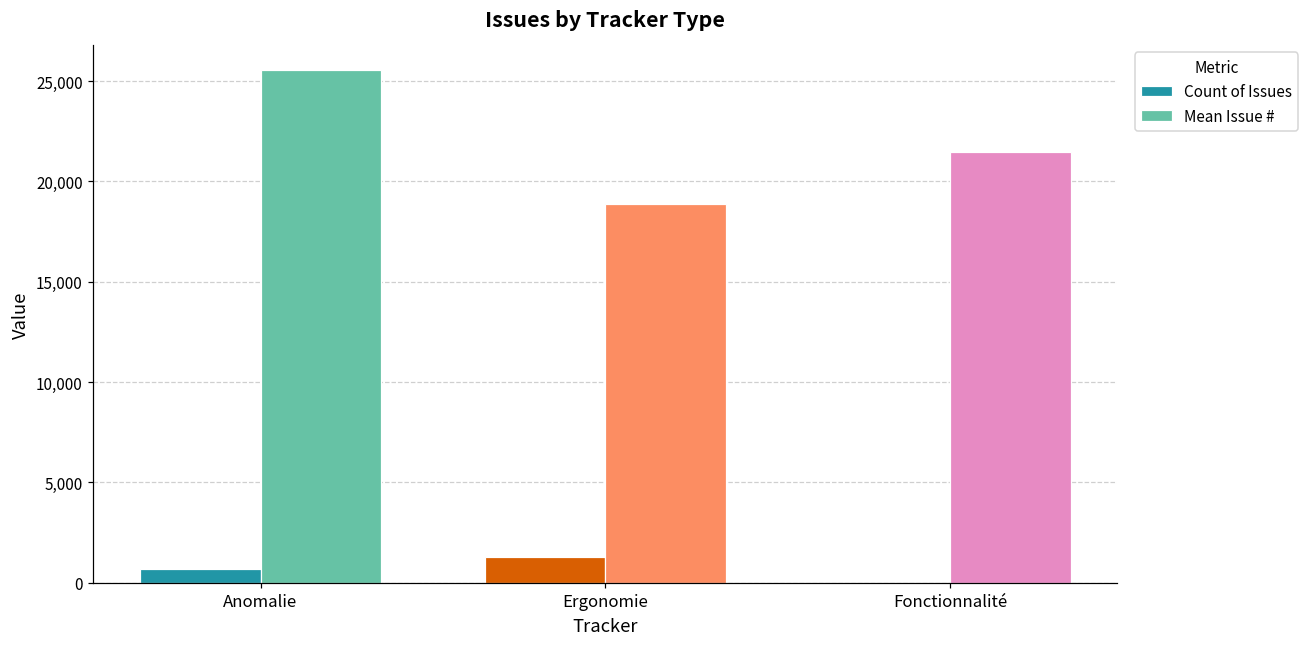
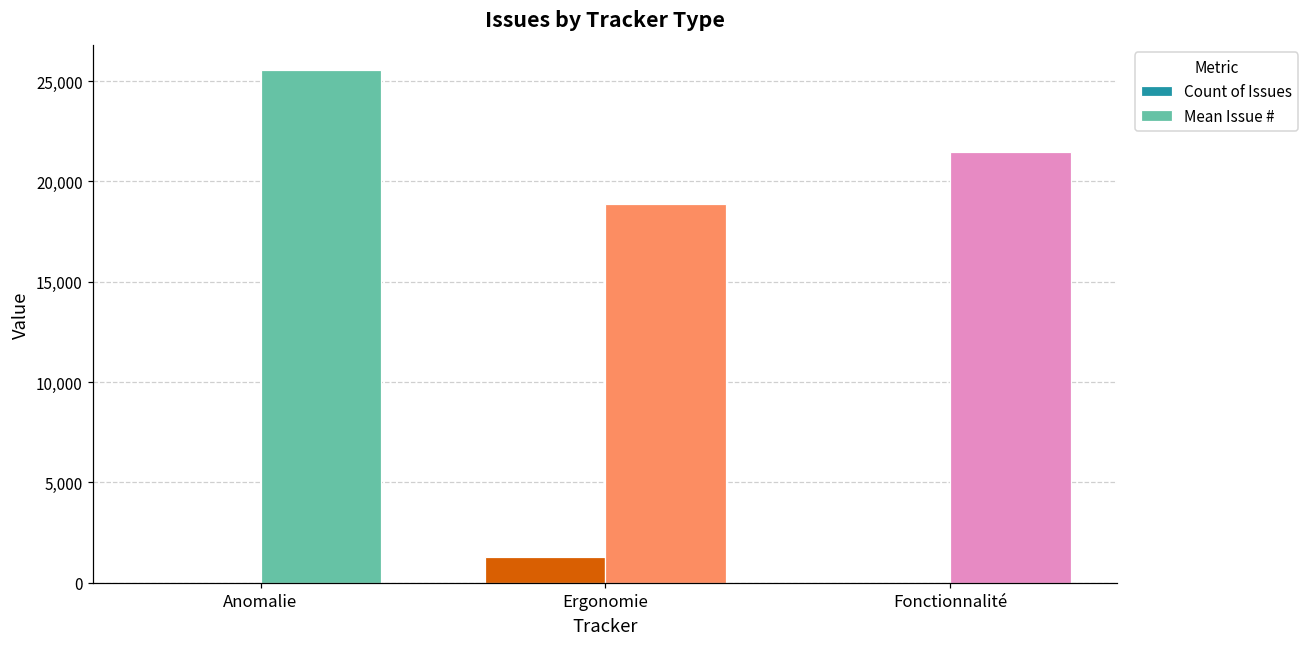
Count of Issues, Anomalie: 700 -> 0
